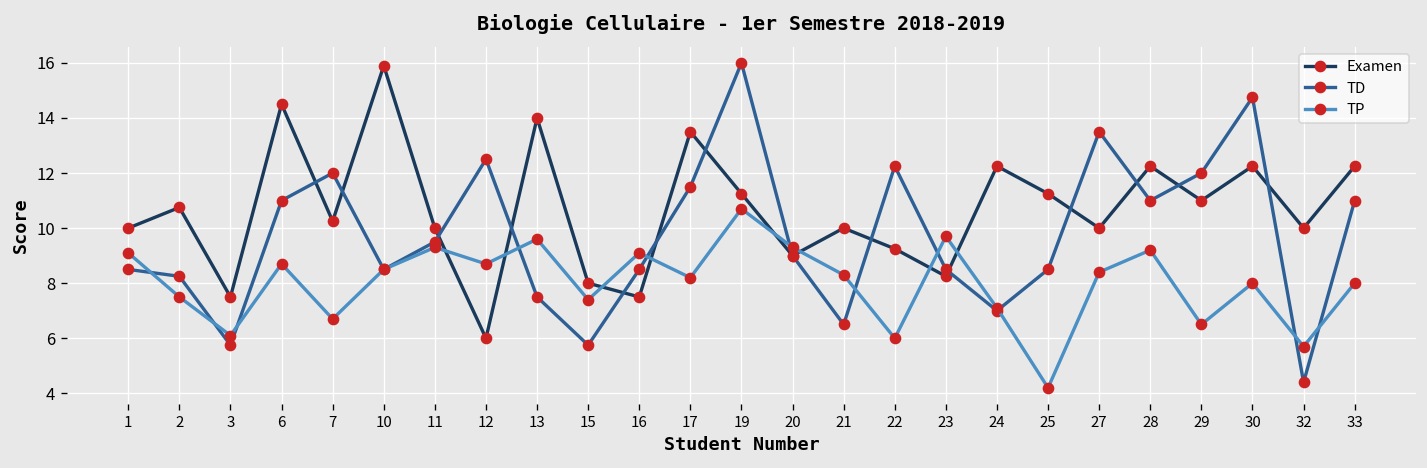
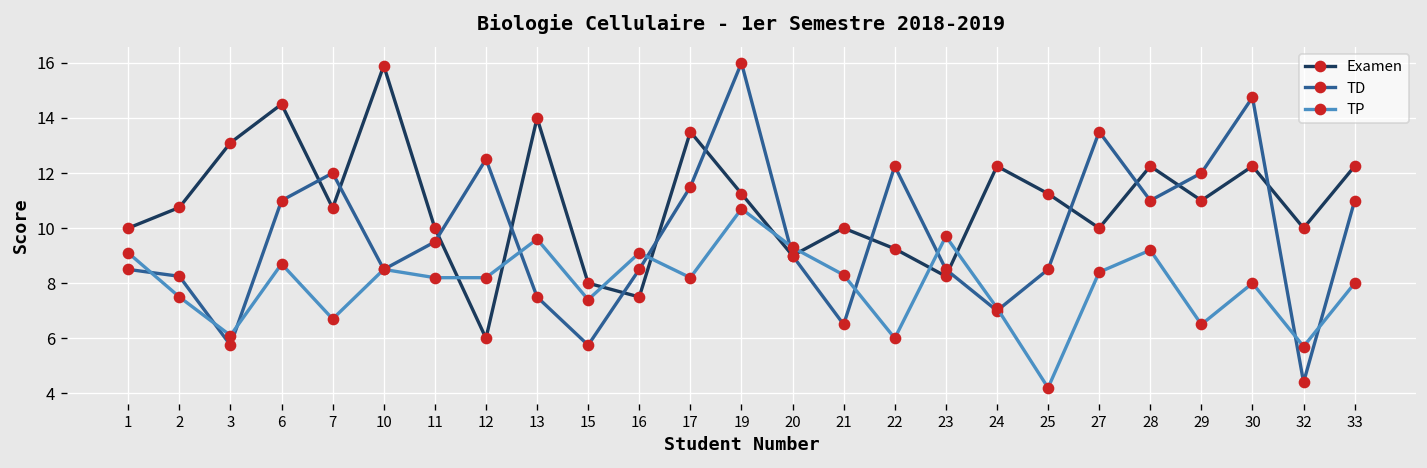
Examen, 3: 7.5 -> 13.1
Examen, 7: 10.3 -> 10.7
TP, 11: 9.3 -> 8.2
TP, 12: 8.7 -> 8.2
